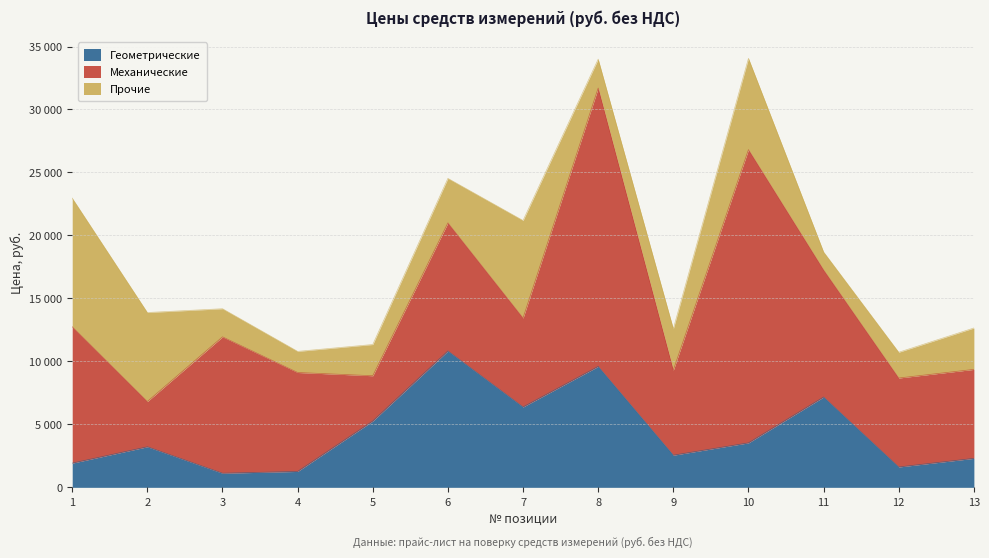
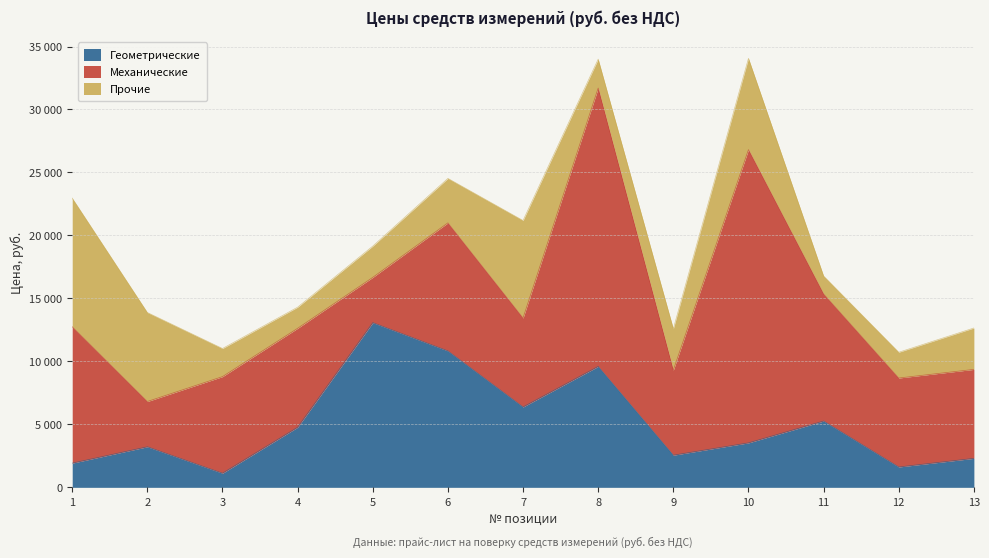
Механические, 3: 10800 -> 7700
Геометрические, 4: 1300 -> 4800
Геометрические, 5: 5300 -> 13100
Геометрические, 11: 7200 -> 5300
